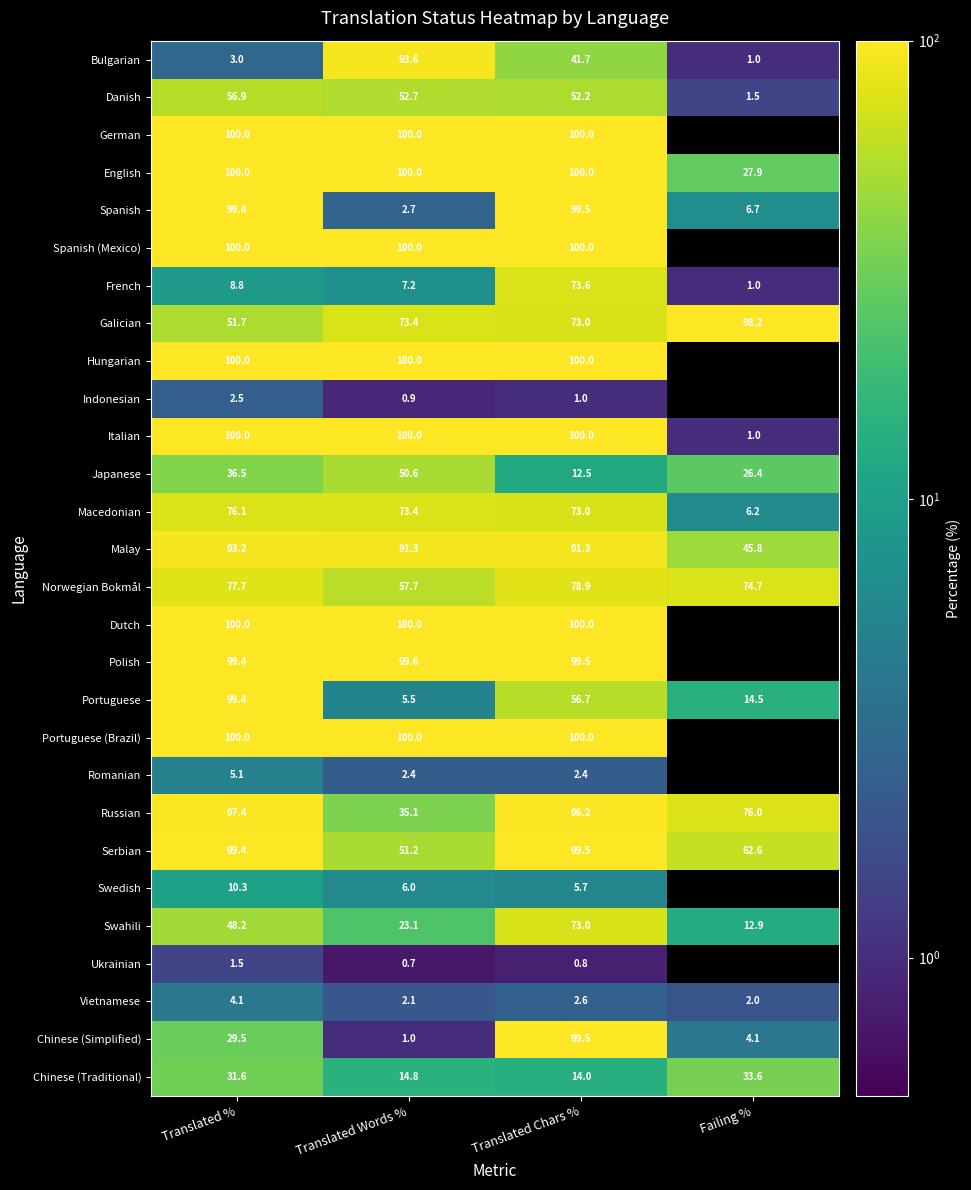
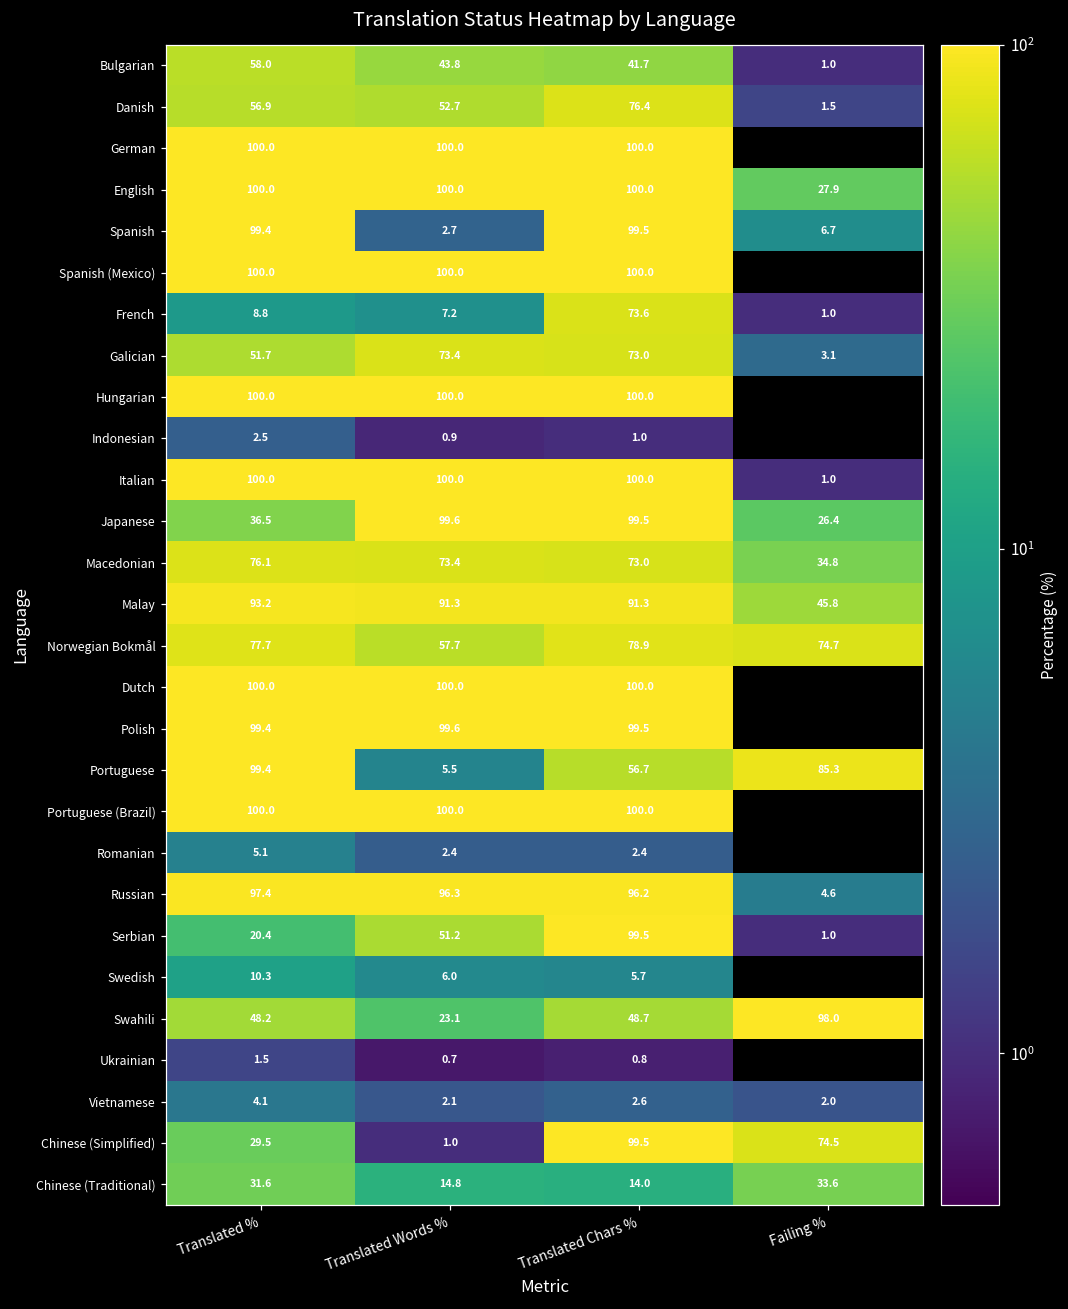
Bulgarian, Translated %: 3.0 -> 58.0
Bulgarian, Translated Words %: 93.6 -> 43.8
Danish, Translated Chars %: 52.2 -> 76.4
Galician, Failing %: 98.2 -> 3.1
Japanese, Translated Words %: 50.6 -> 99.6
Japanese, Translated Chars %: 12.5 -> 99.5
Macedonian, Failing %: 6.2 -> 34.8
Portuguese, Failing %: 14.5 -> 85.3
Russian, Translated Words %: 35.1 -> 96.3
Russian, Failing %: 76.0 -> 4.6
Serbian, Translated %: 99.4 -> 20.4
Serbian, Failing %: 62.6 -> 1.0
Swahili, Translated Chars %: 73.0 -> 48.7
Swahili, Failing %: 12.9 -> 98.0
Chinese (Simplified), Failing %: 4.1 -> 74.5
